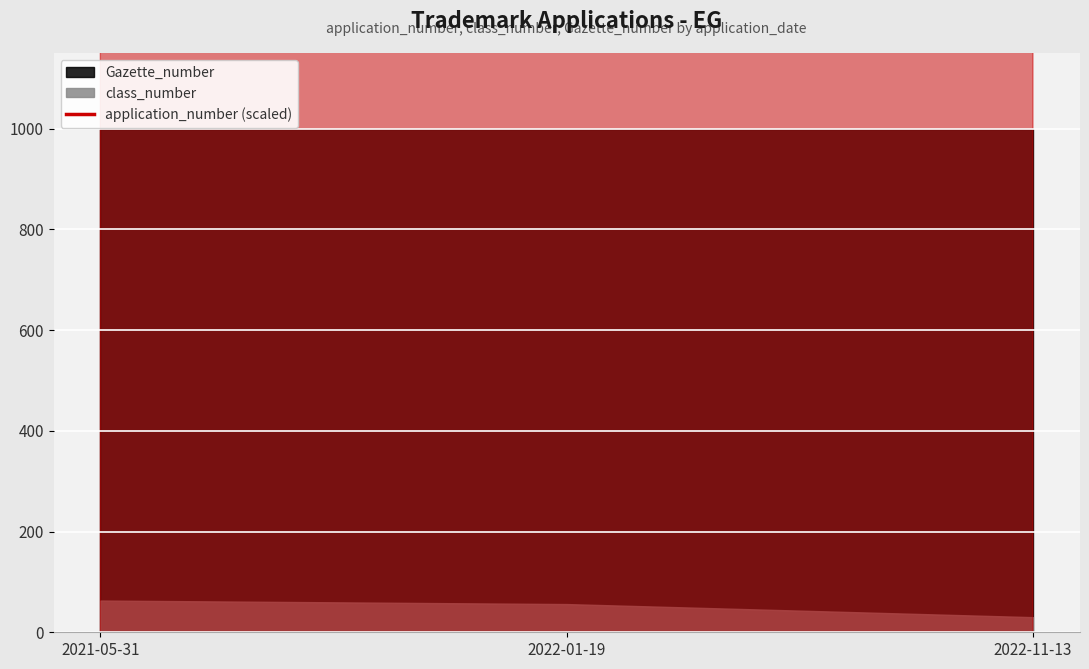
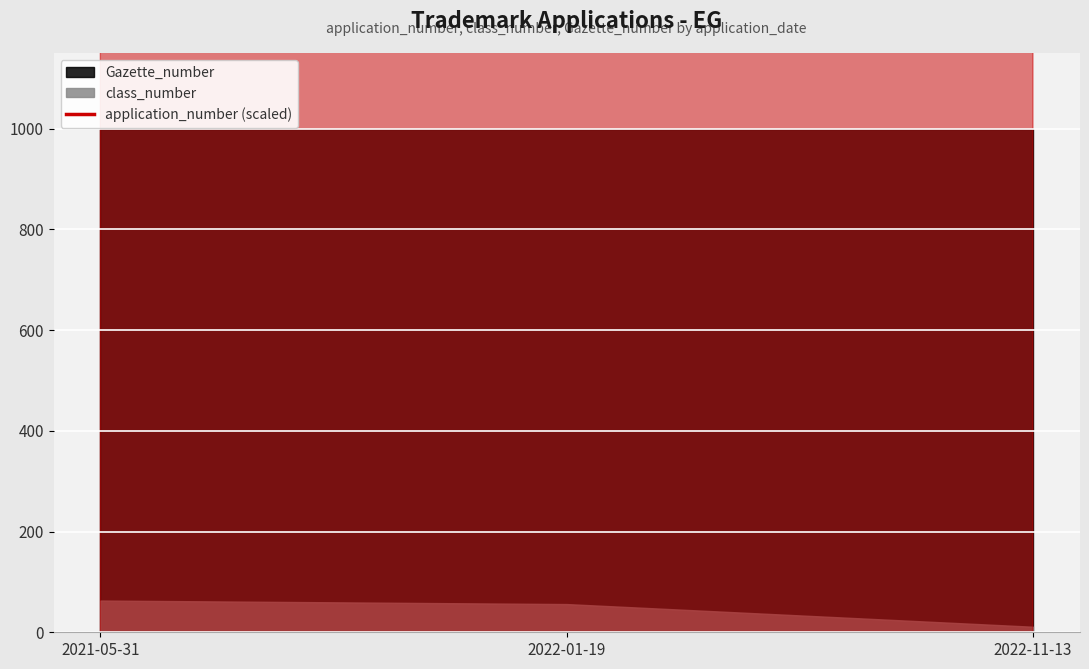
class_number, 2022-11-13: 30 -> 10
